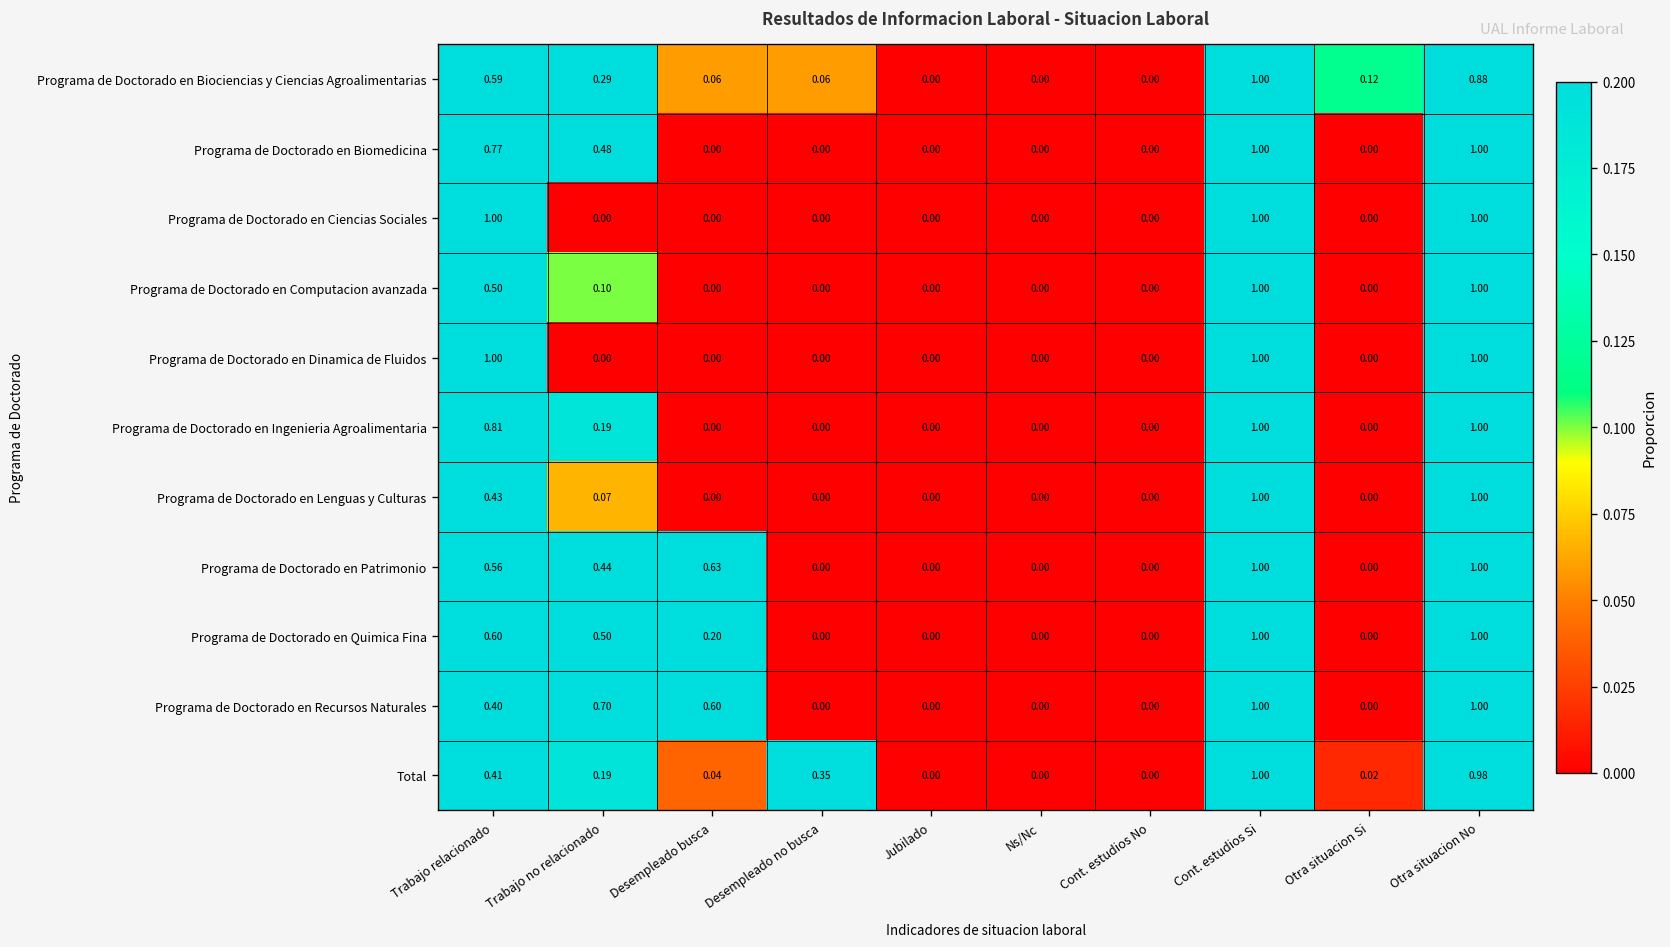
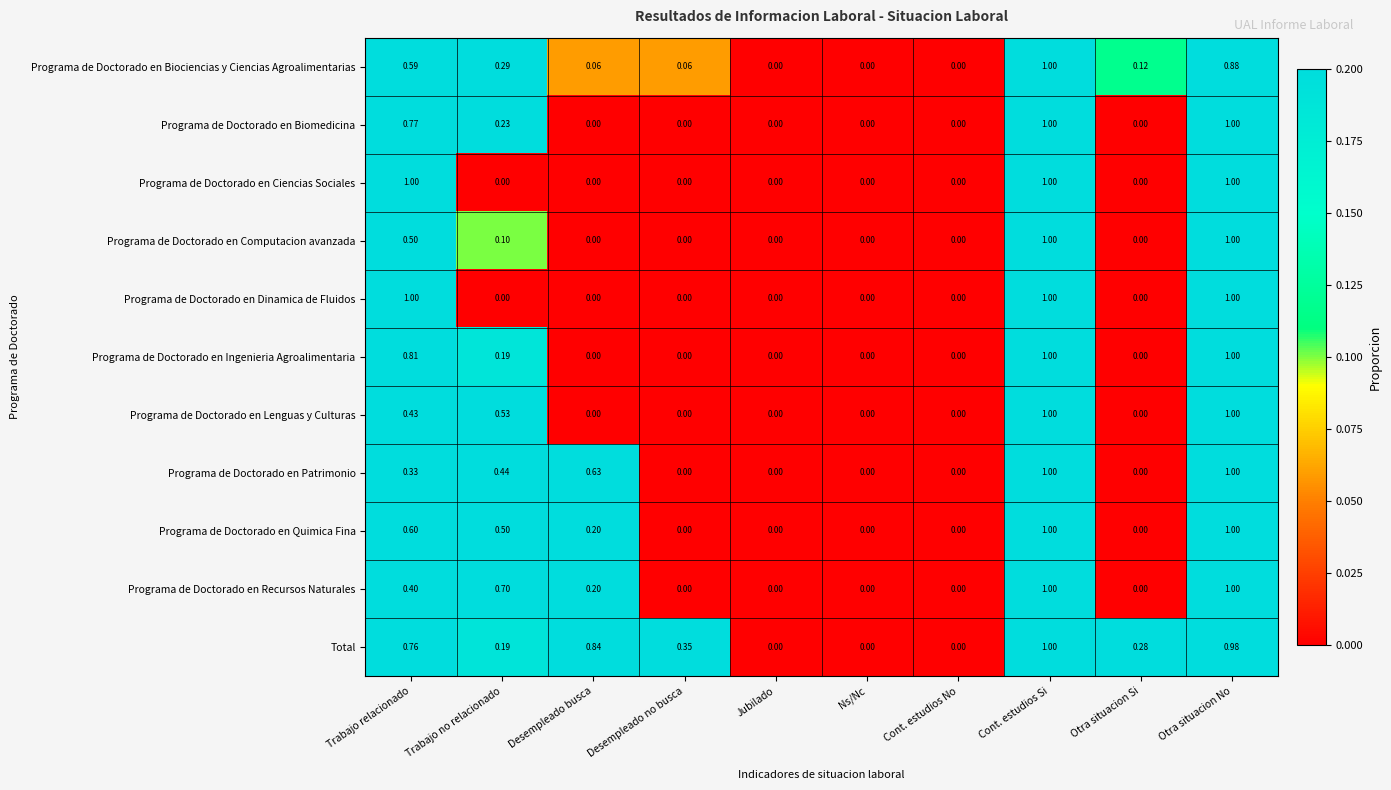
Programa de Doctorado en Biomedicina, Trabajo no relacionado: 0.48 -> 0.23
Programa de Doctorado en Lenguas y Culturas, Trabajo no relacionado: 0.07 -> 0.53
Programa de Doctorado en Patrimonio, Trabajo relacionado: 0.56 -> 0.33
Programa de Doctorado en Recursos Naturales, Desempleado busca: 0.60 -> 0.20
Total, Trabajo relacionado: 0.41 -> 0.76
Total, Desempleado busca: 0.04 -> 0.84
Total, Otra situacion Si: 0.02 -> 0.28
